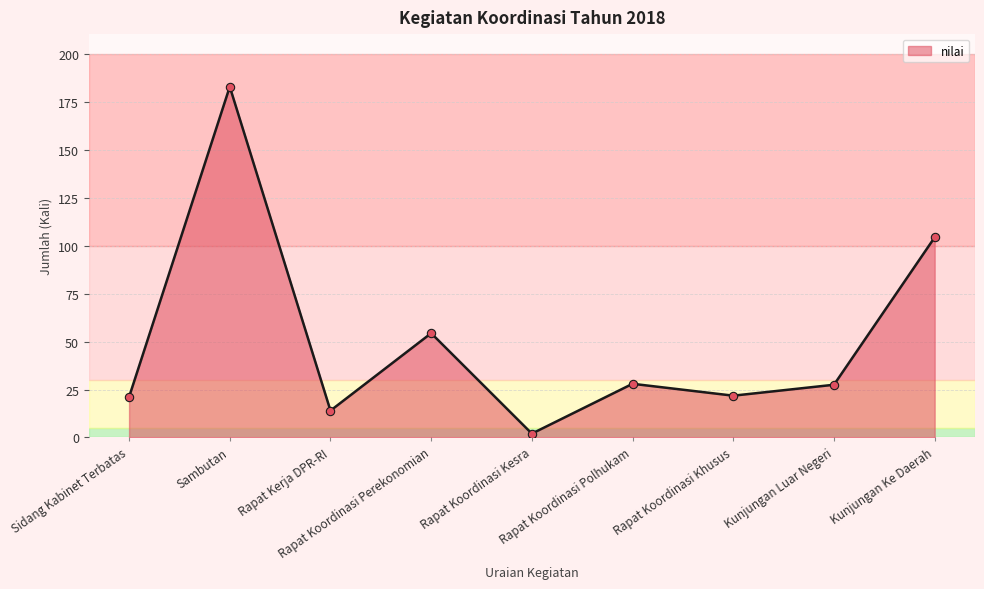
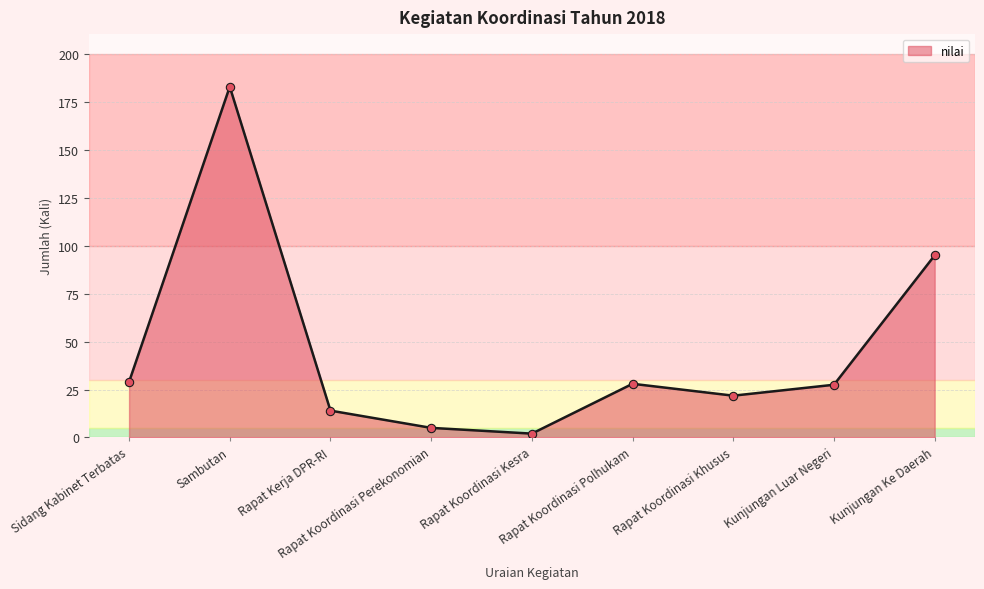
Sidang Kabinet Terbatas: 21 -> 29
Rapat Koordinasi Perekonomian: 54 -> 5
Kunjungan Ke Daerah: 104 -> 95
